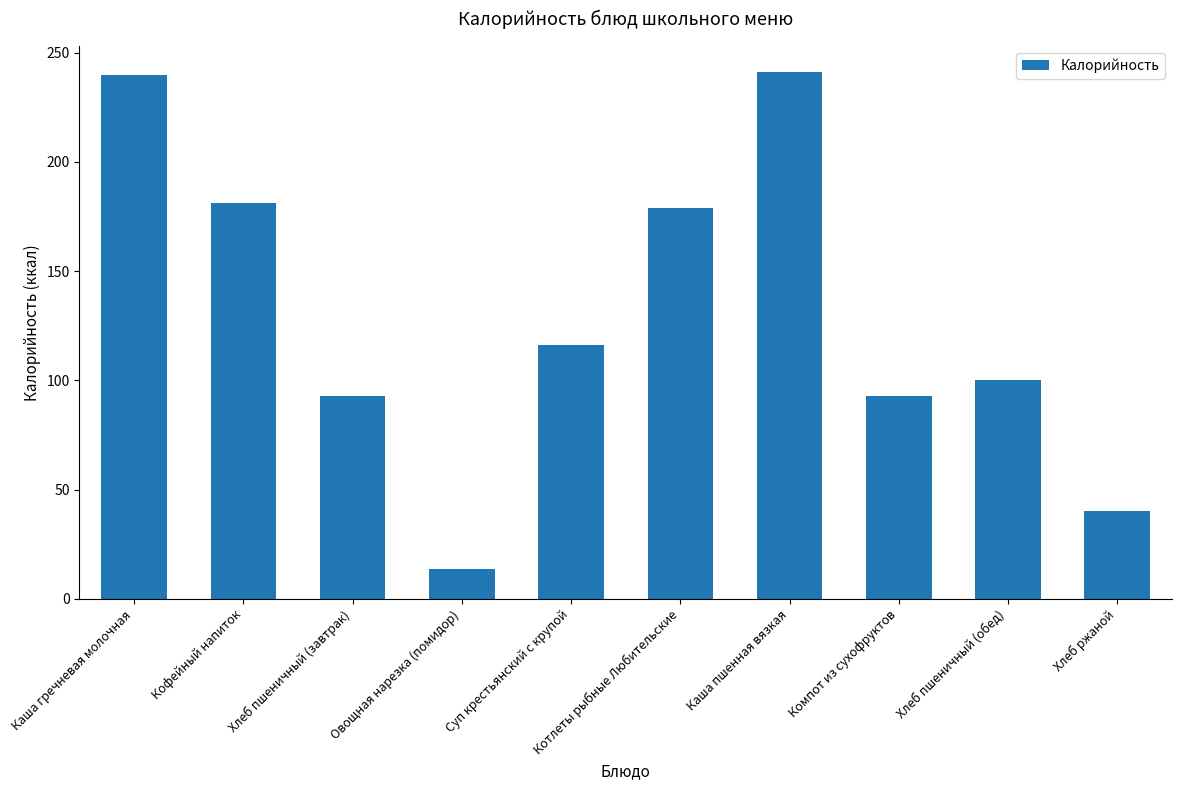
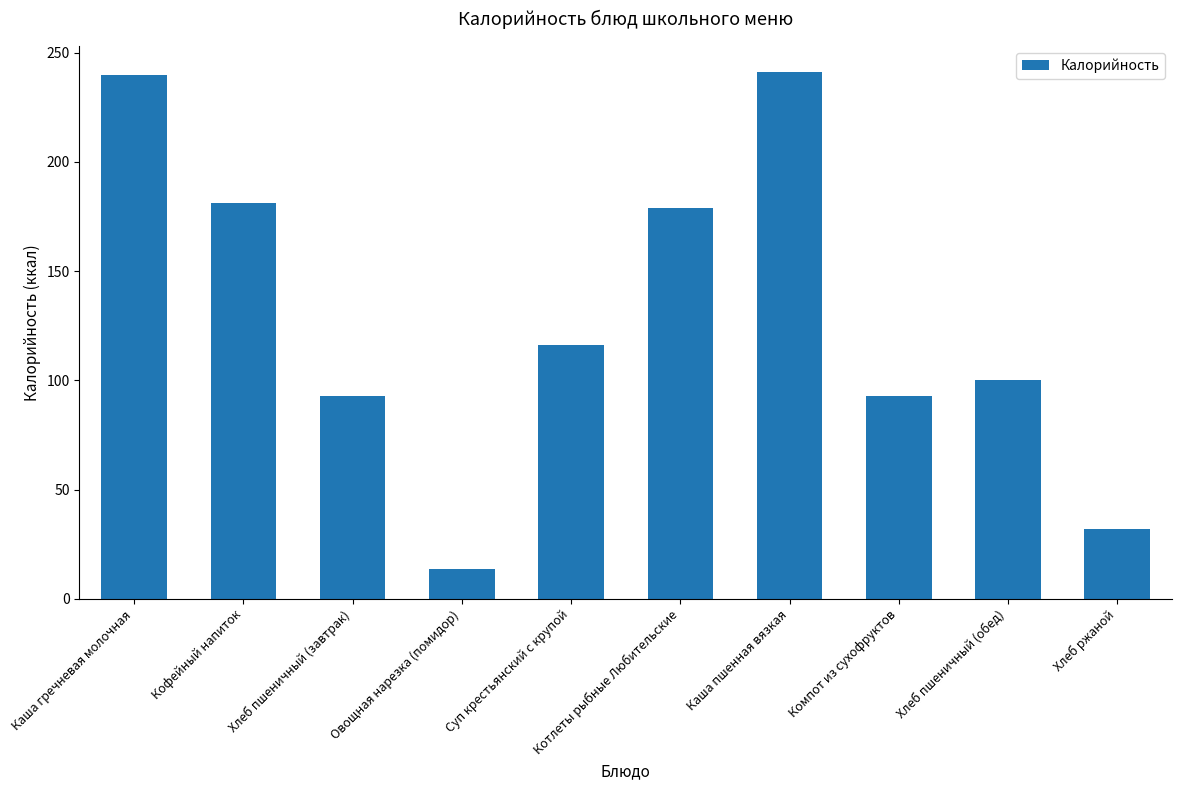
Хлеб ржаной: 40 -> 32
